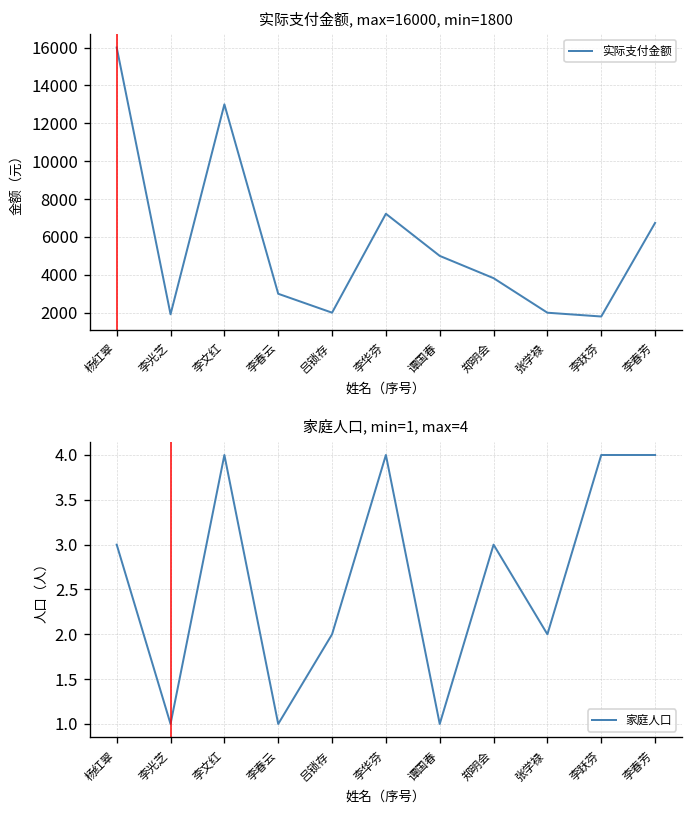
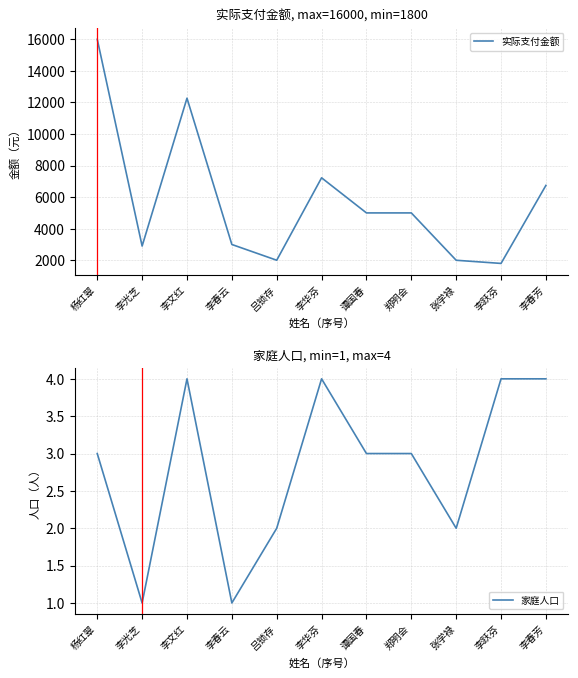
实际支付金额, max=16000, min=1800, 李光芝: 1900 -> 2900
实际支付金额, max=16000, min=1800, 李文红: 13000 -> 12300
实际支付金额, max=16000, min=1800, 郑明会: 3800 -> 5000
家庭人口, min=1, max=4, 谭国春: 1 -> 3
